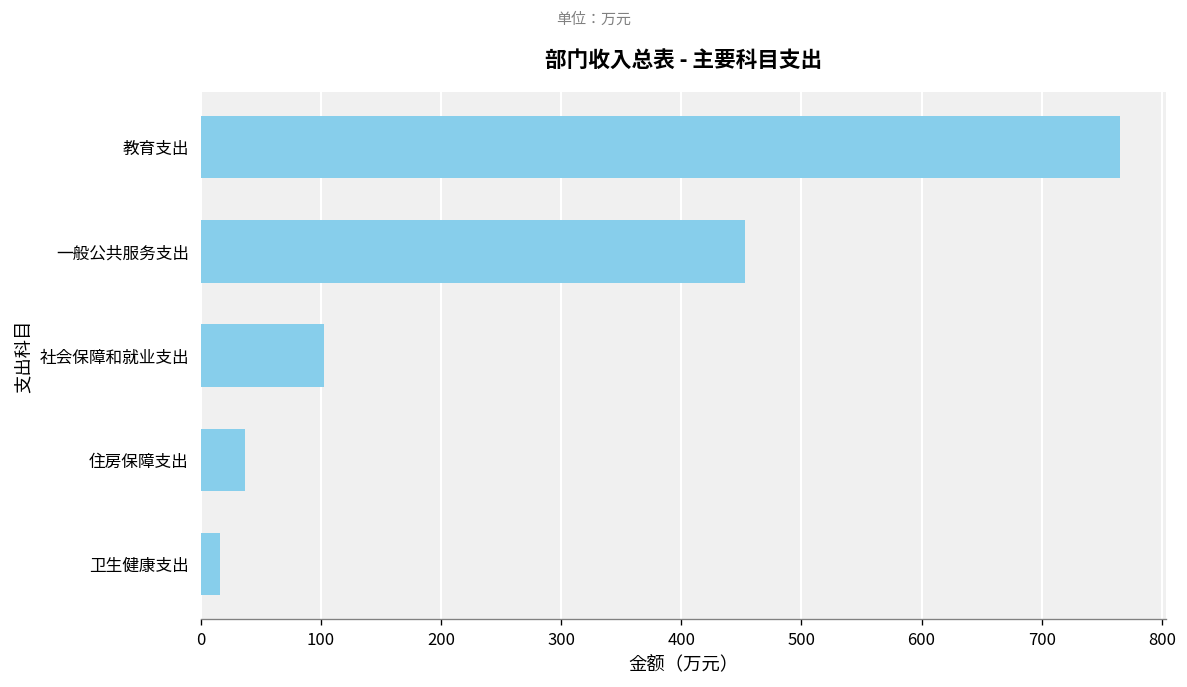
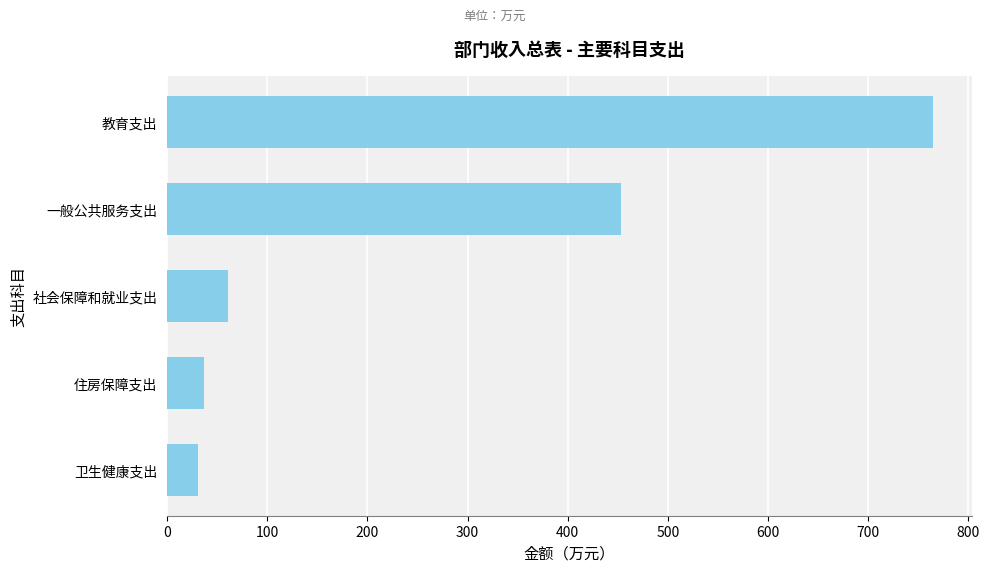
社会保障和就业支出: 103 -> 61
卫生健康支出: 16 -> 31
